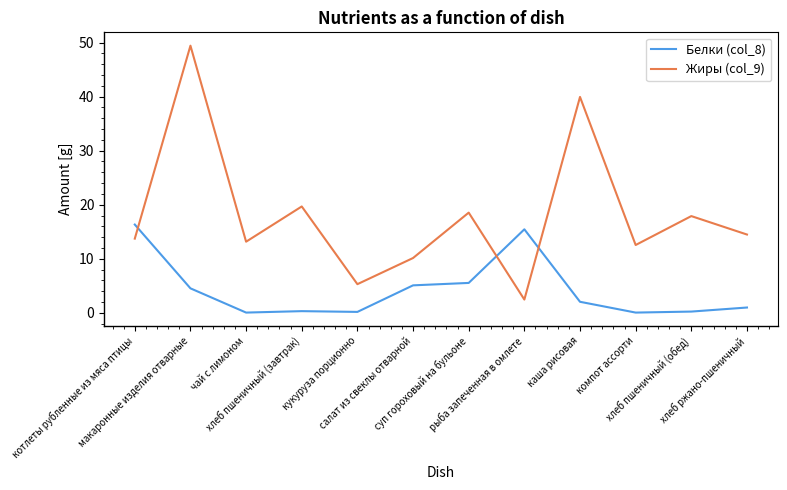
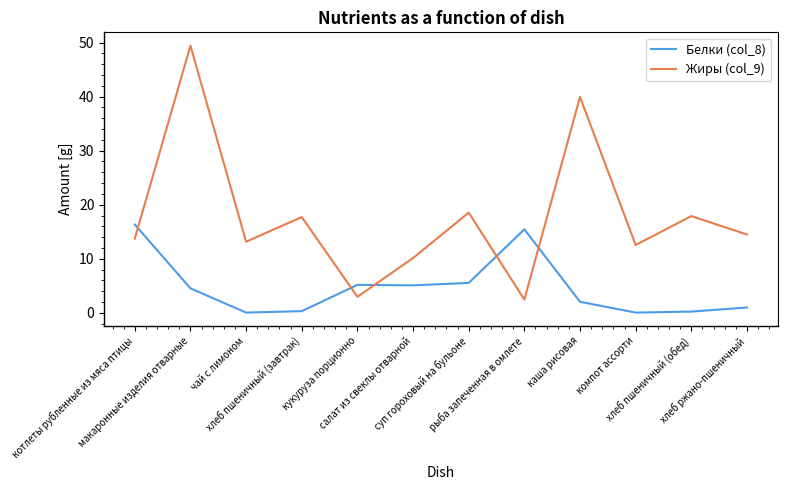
Жиры (col_9), хлеб пшеничный (завтрак): 20 -> 18
Белки (col_8), кукуруза порционно: 0 -> 5
Жиры (col_9), кукуруза порционно: 5 -> 3
